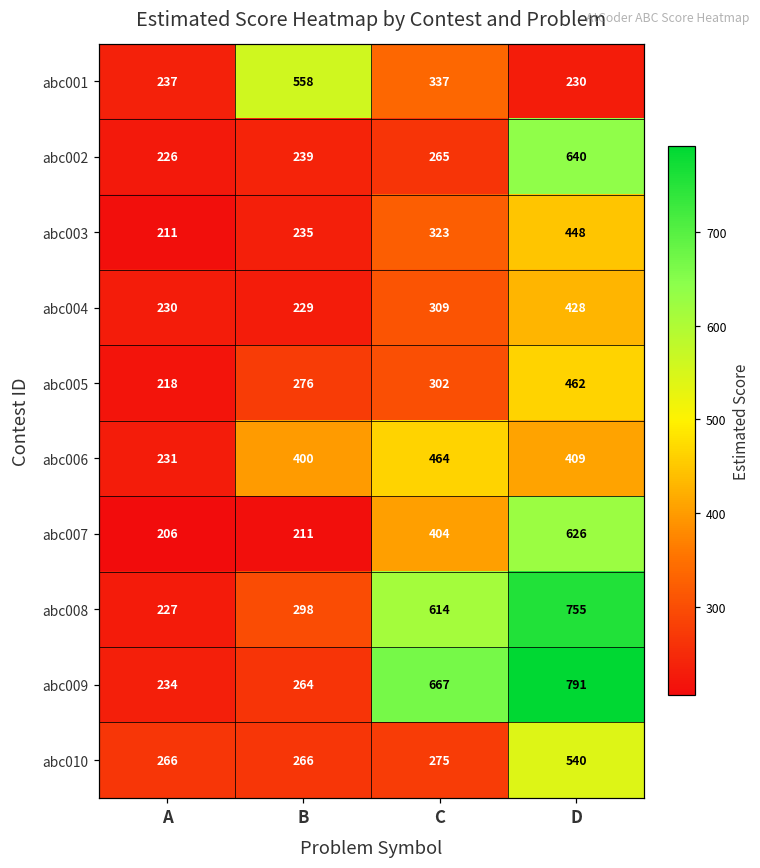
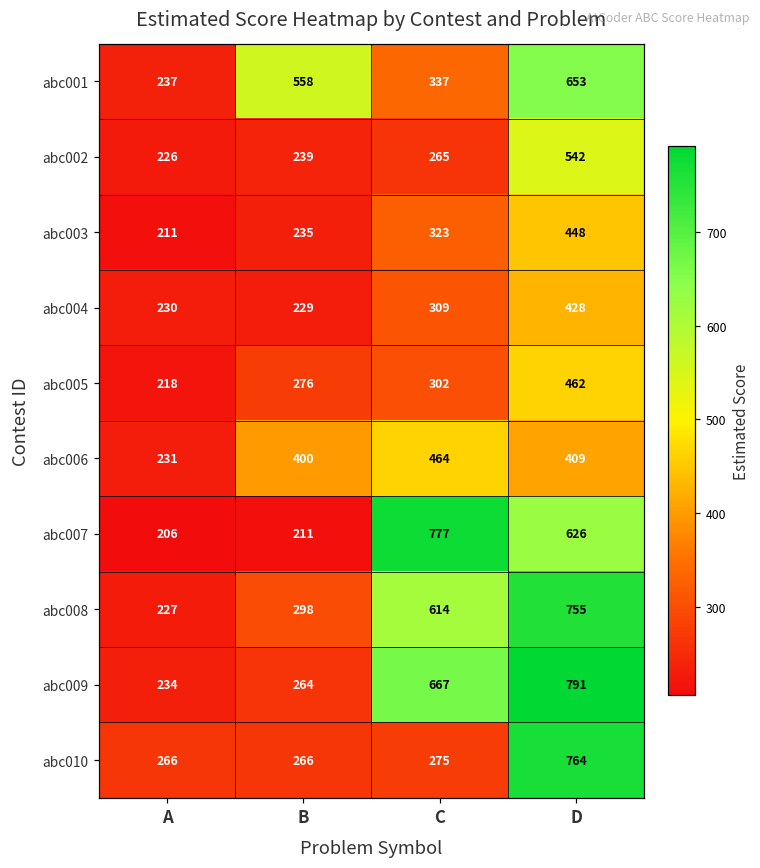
abc001, D: 230 -> 653
abc002, D: 640 -> 542
abc007, C: 404 -> 777
abc010, D: 540 -> 764
